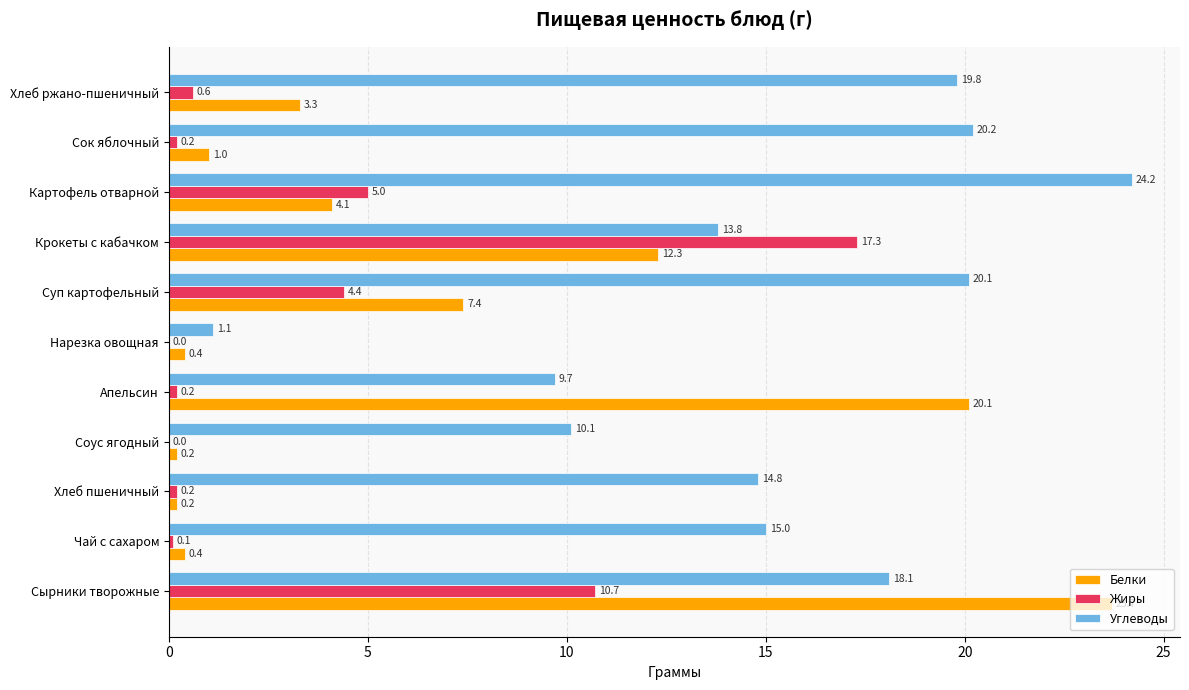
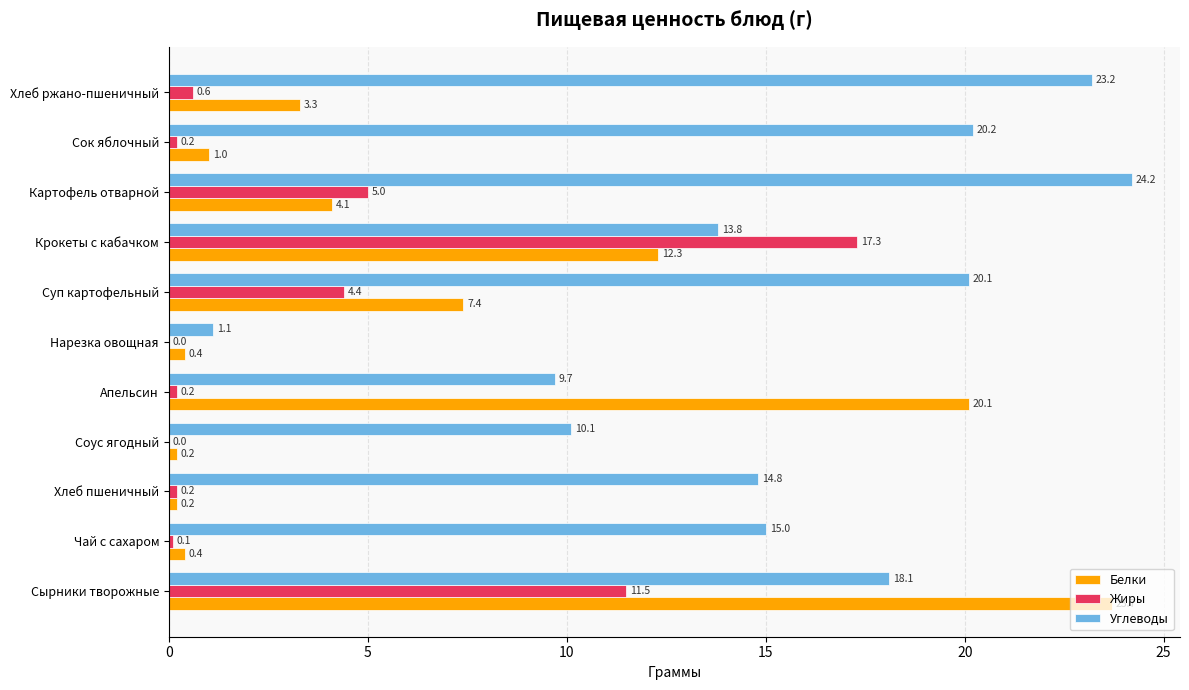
Углеводы, Хлеб ржано-пшеничный: 19.8 -> 23.2
Жиры, Сырники творожные: 10.7 -> 11.5
